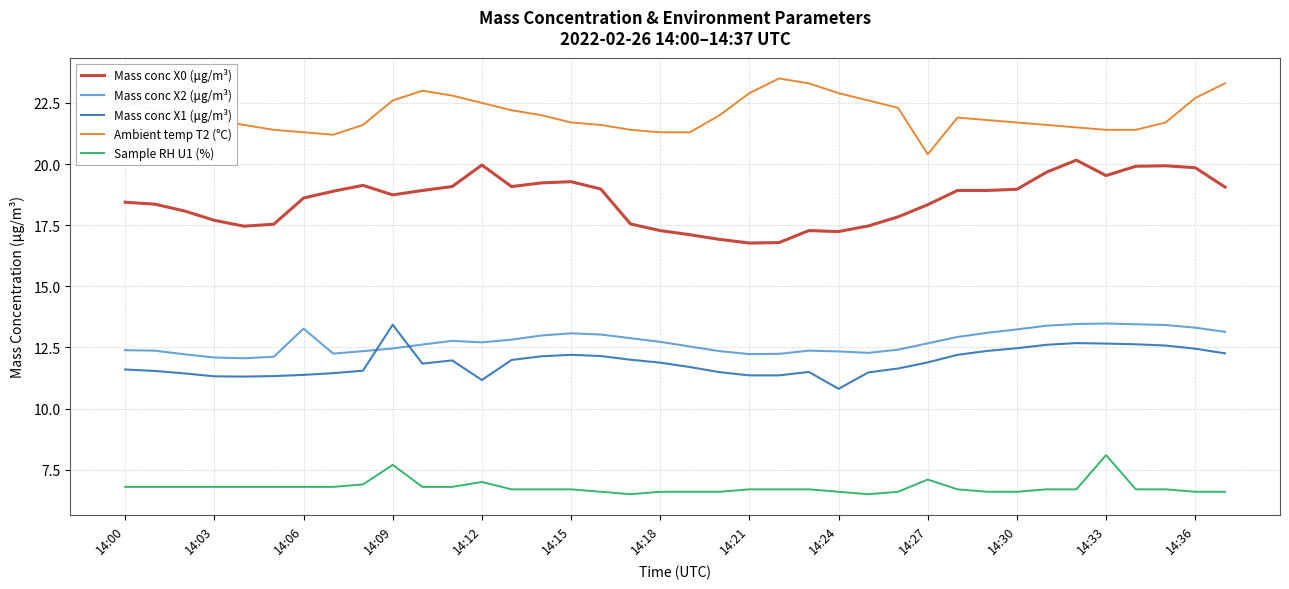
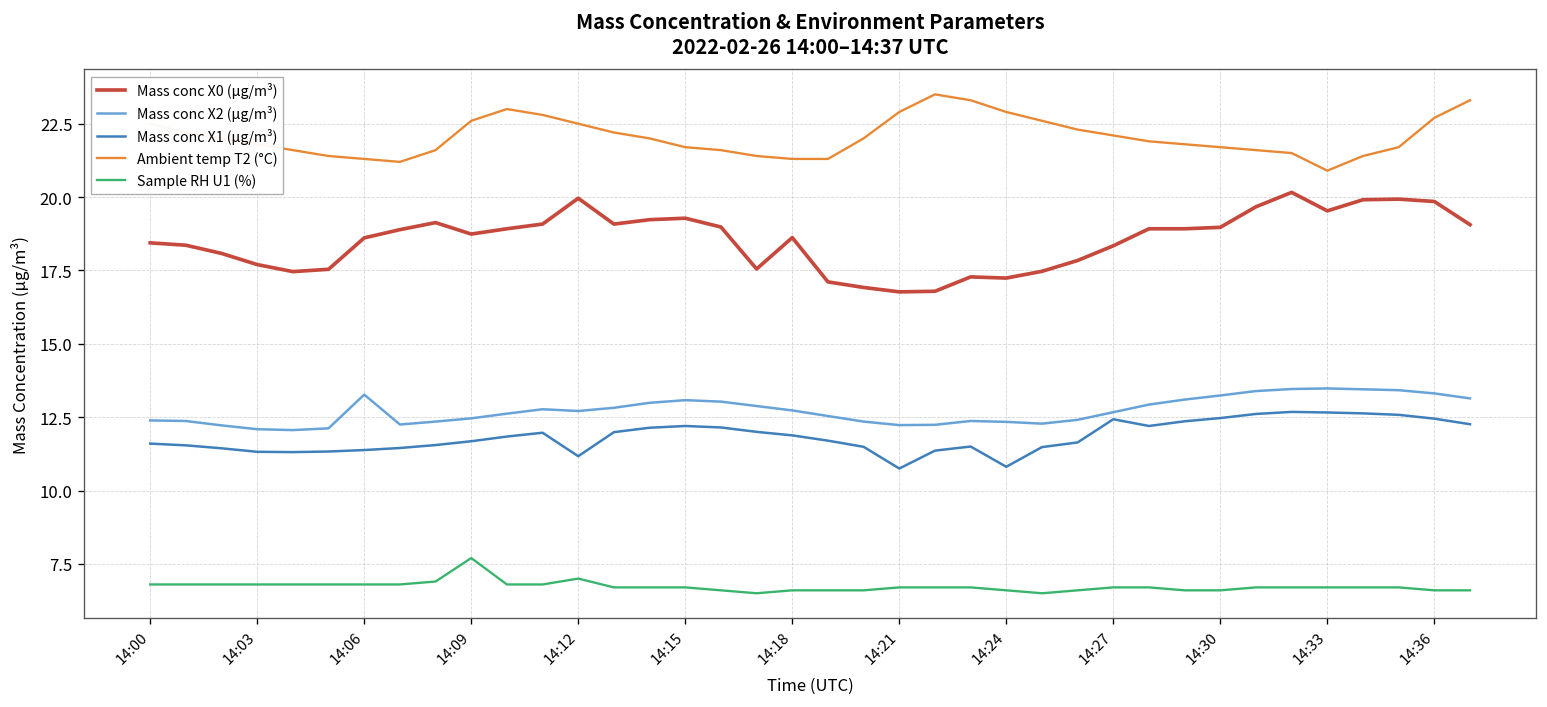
Mass conc X1 (μg/m³), 14:09: 13.4 -> 11.7
Mass conc X0 (μg/m³), 14:18: 17.3 -> 18.6
Mass conc X1 (μg/m³), 14:21: 11.4 -> 10.8
Mass conc X1 (μg/m³), 14:27: 11.9 -> 12.4
Ambient temp T2 (°C), 14:27: 20.4 -> 22.1
Sample RH U1 (%), 14:27: 7.1 -> 6.7
Ambient temp T2 (°C), 14:33: 21.4 -> 20.9
Sample RH U1 (%), 14:33: 8.1 -> 6.7
